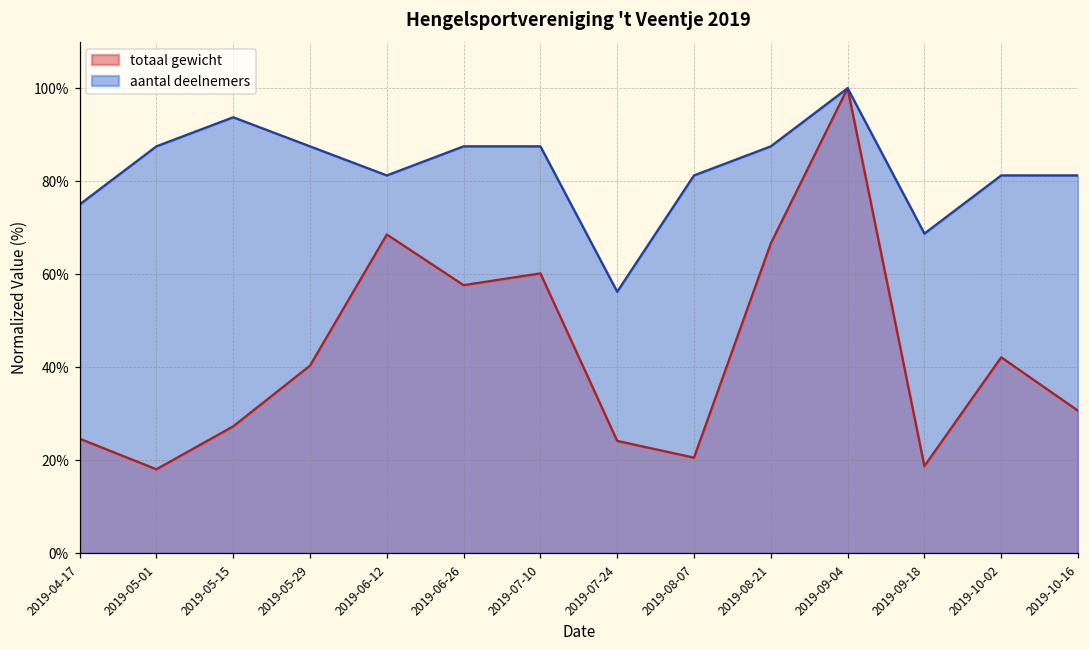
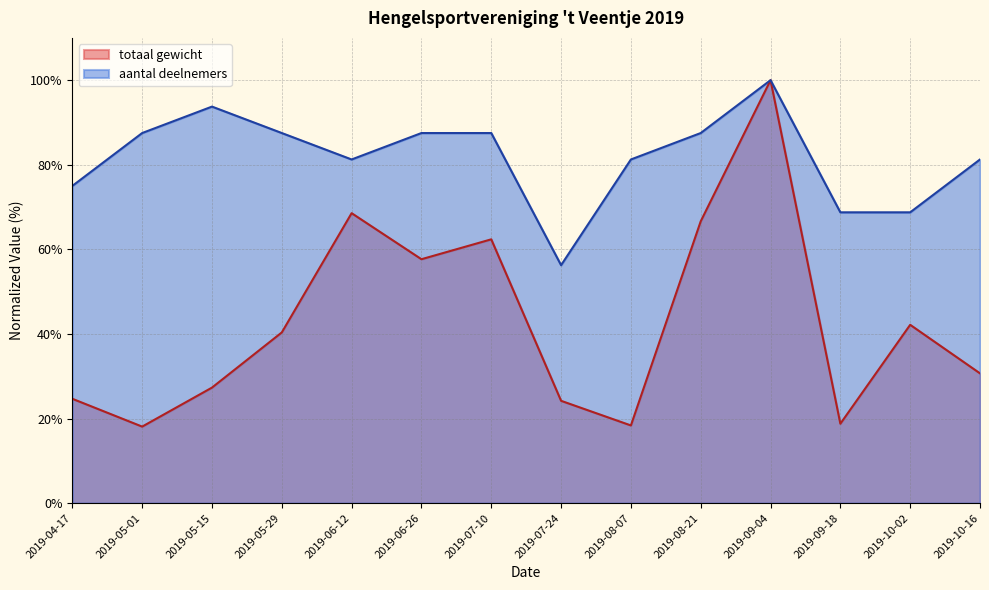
totaal gewicht, 2019-07-10: 60% -> 62%
totaal gewicht, 2019-08-07: 21% -> 18%
aantal deelnemers, 2019-10-02: 81% -> 69%
